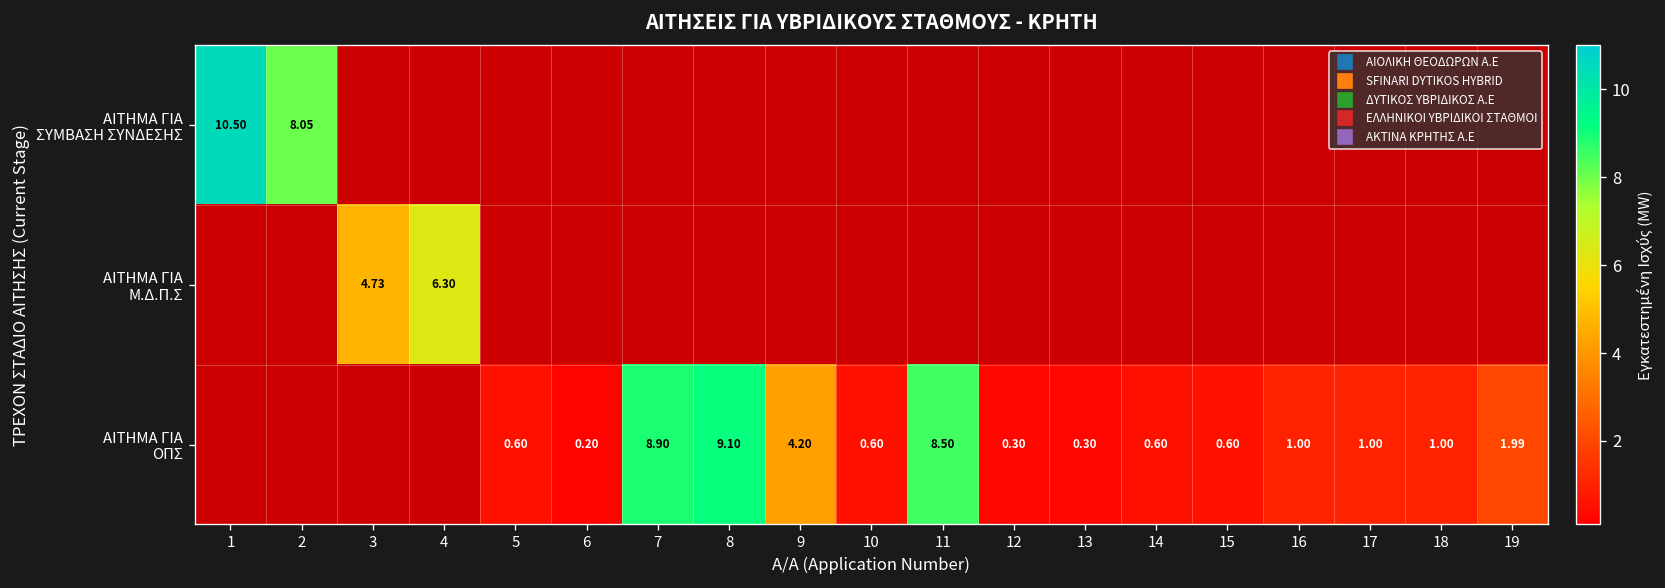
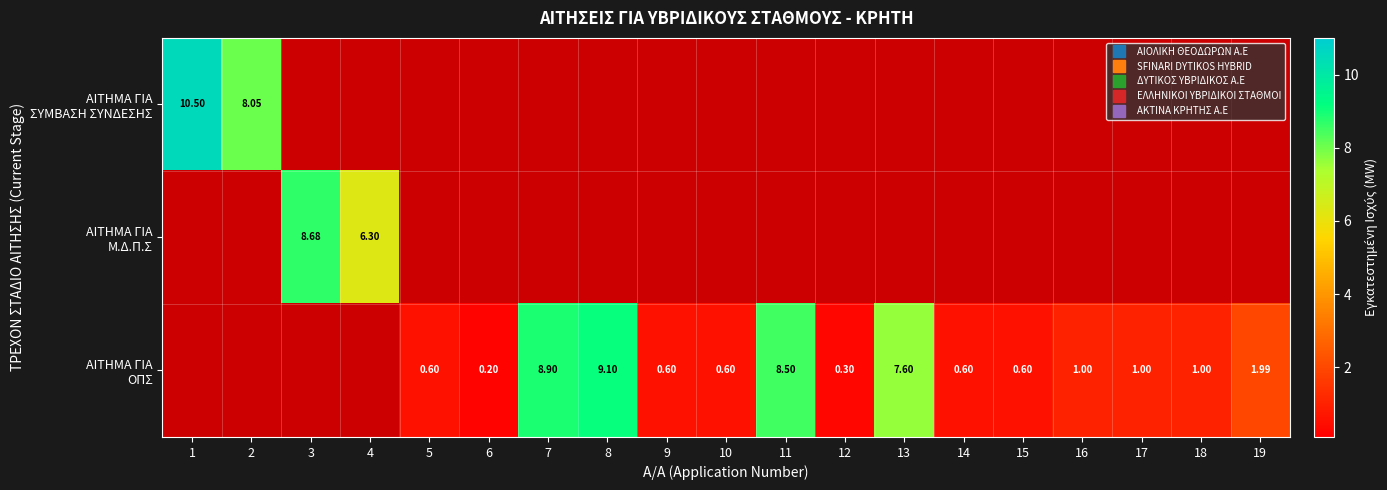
ΑΙΤΗΜΑ ΓΙΑ Μ.Δ.Π.Σ, 3: 4.73 -> 8.68
ΑΙΤΗΜΑ ΓΙΑ ΟΠΣ, 9: 4.20 -> 0.60
ΑΙΤΗΜΑ ΓΙΑ ΟΠΣ, 13: 0.30 -> 7.60
